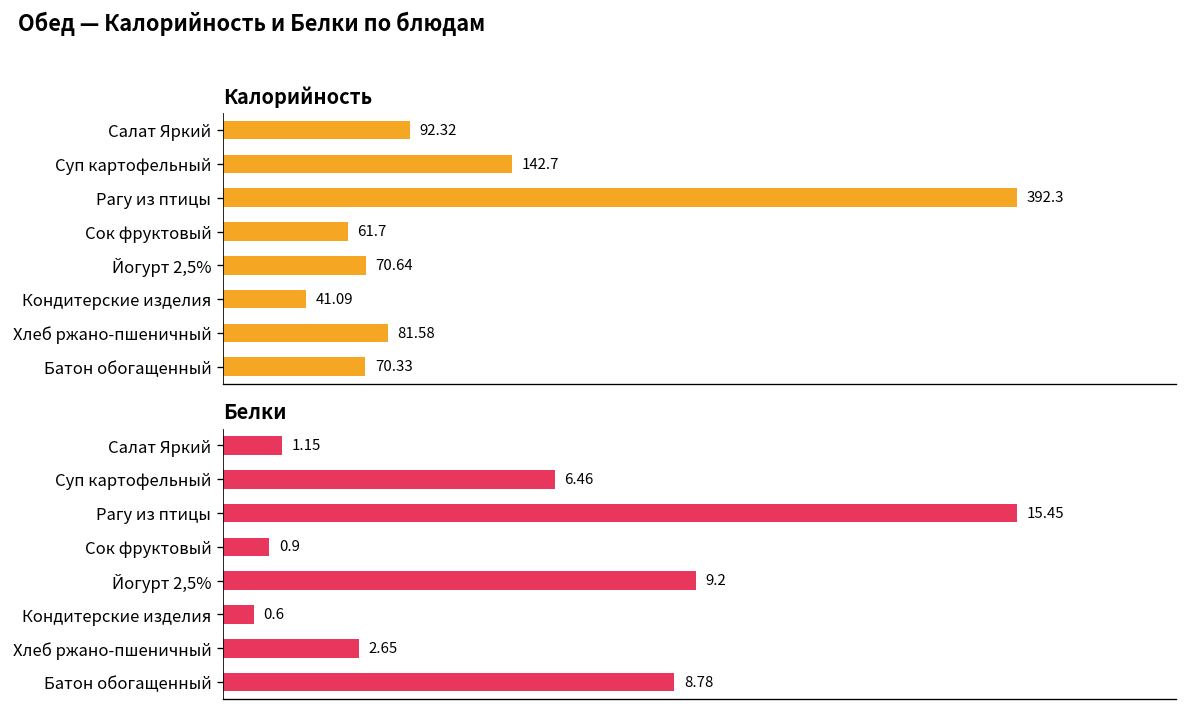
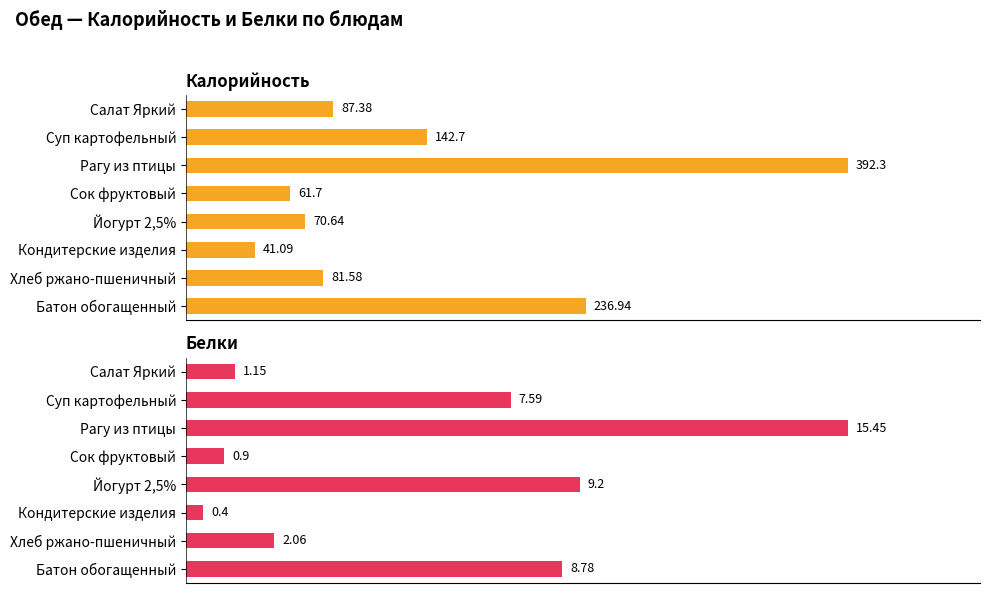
Калорийность, Салат Яркий: 92.32 -> 87.38
Калорийность, Батон обогащенный: 70.33 -> 236.94
Белки, Суп картофельный: 6.46 -> 7.59
Белки, Кондитерские изделия: 0.6 -> 0.4
Белки, Хлеб ржано-пшеничный: 2.65 -> 2.06
